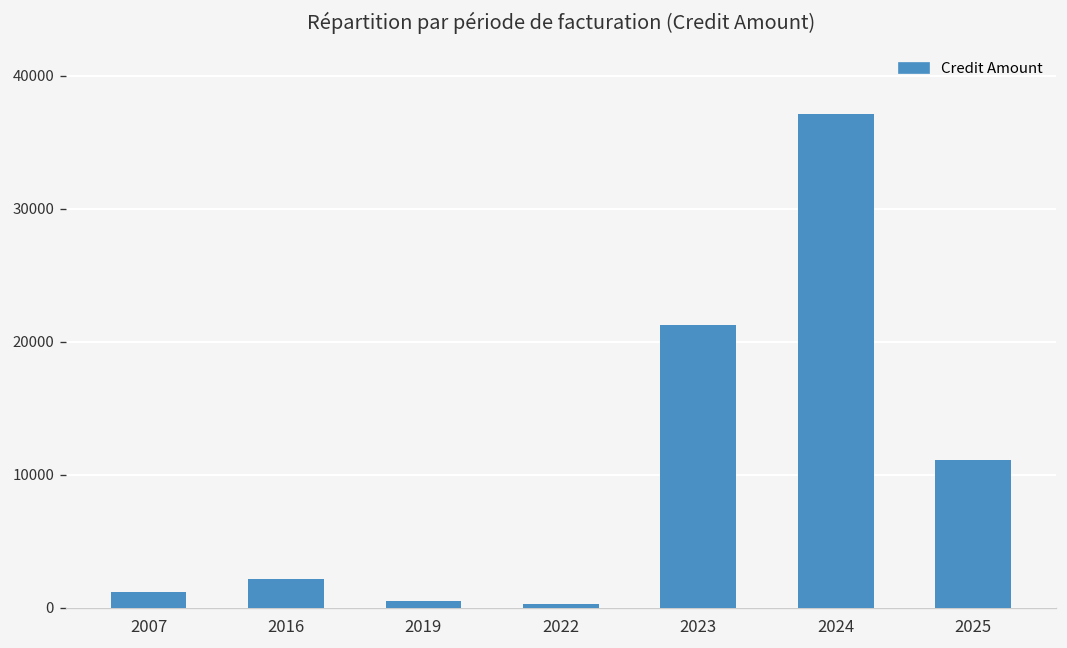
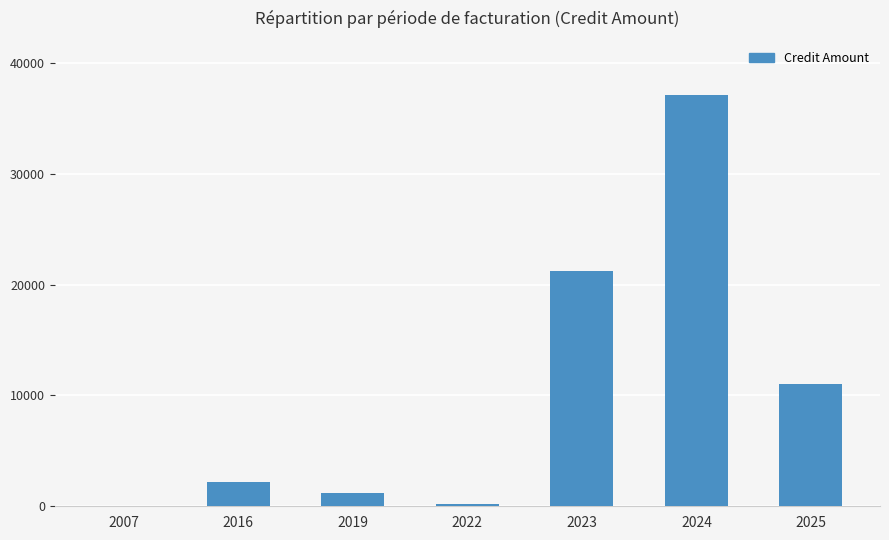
2007: 1200 -> 0
2019: 500 -> 1200
